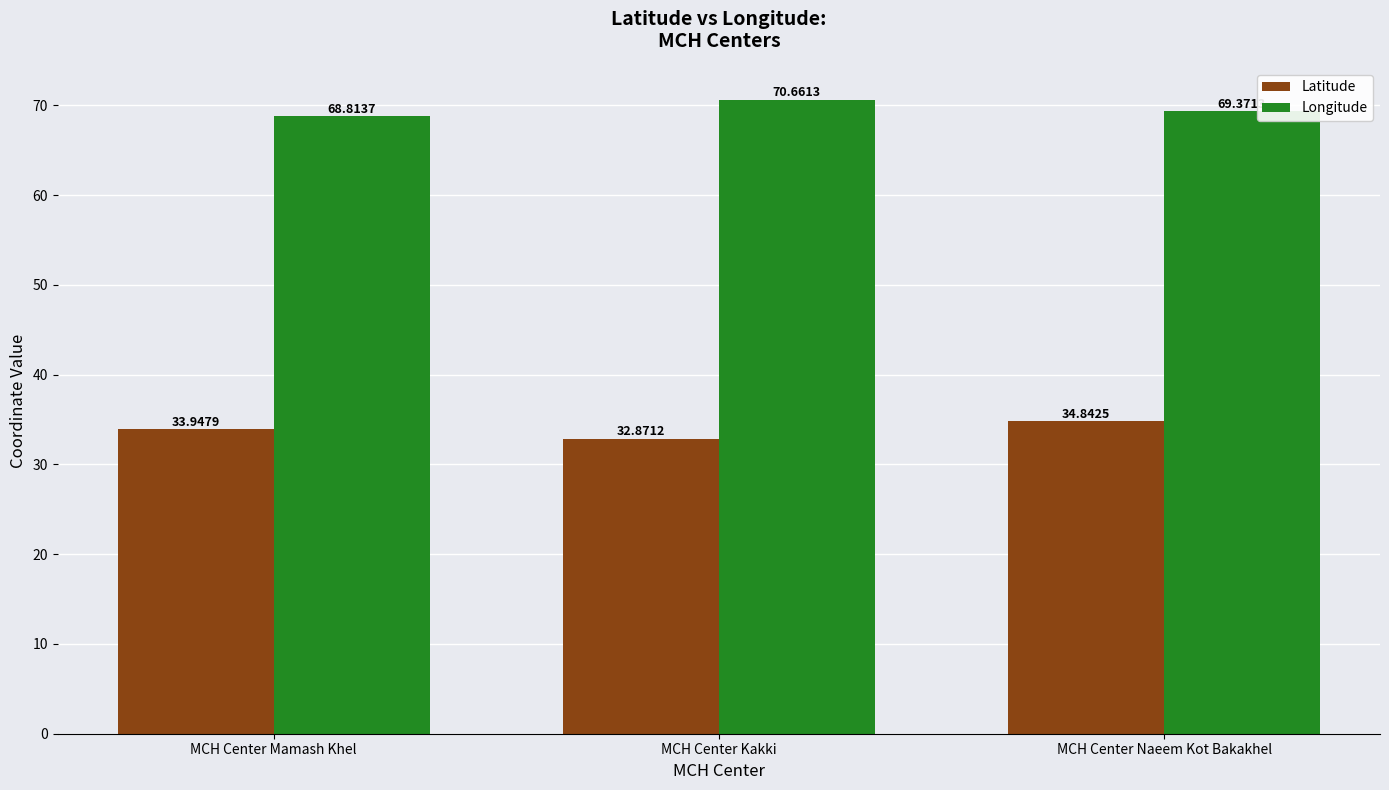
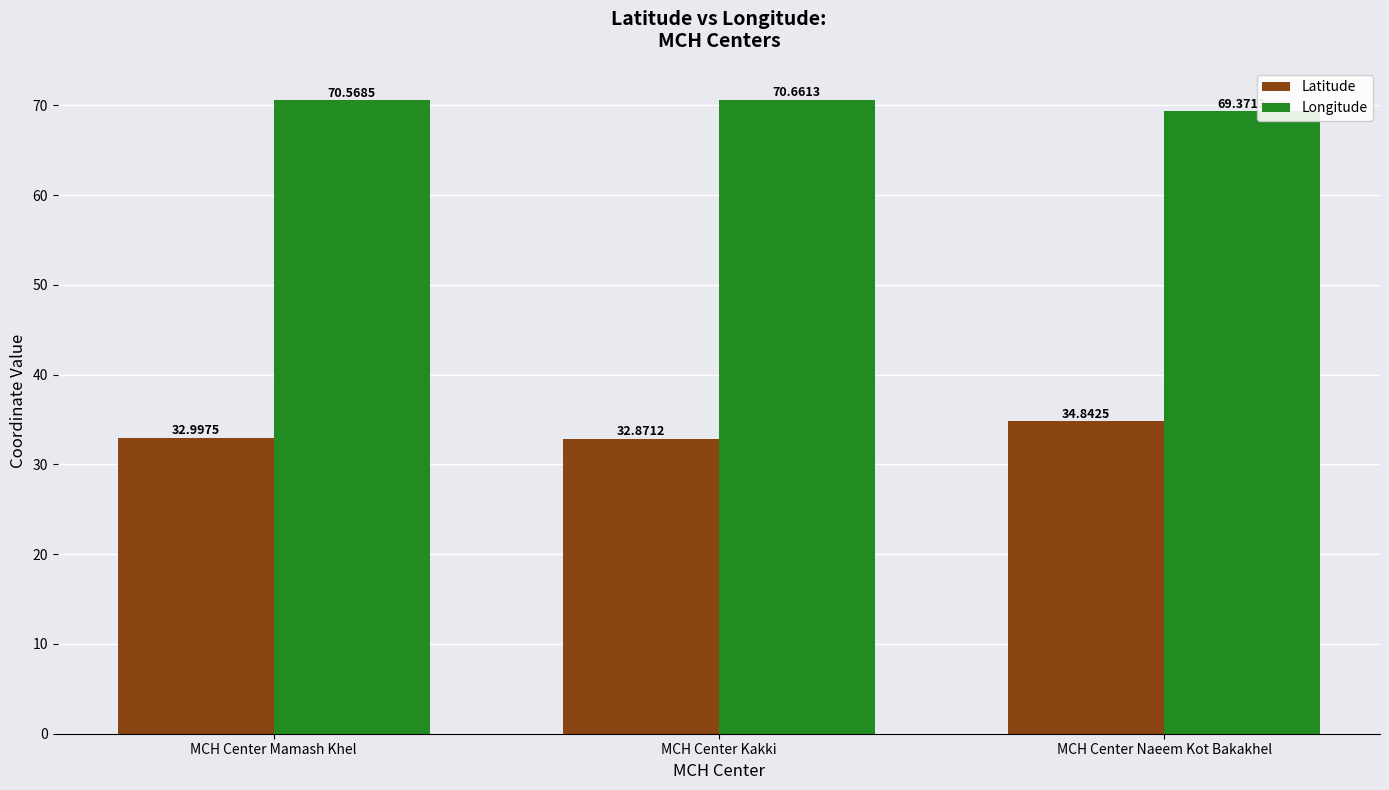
Latitude, MCH Center Mamash Khel: 33.9479 -> 32.9975
Longitude, MCH Center Mamash Khel: 68.8137 -> 70.5685
